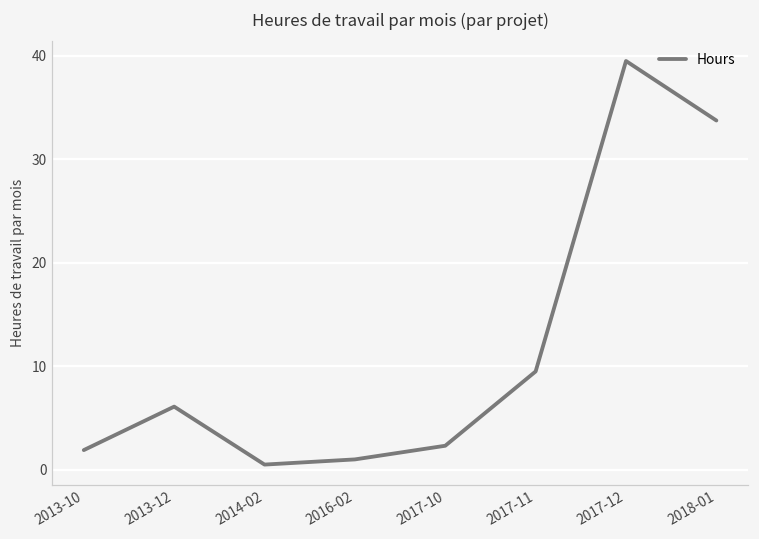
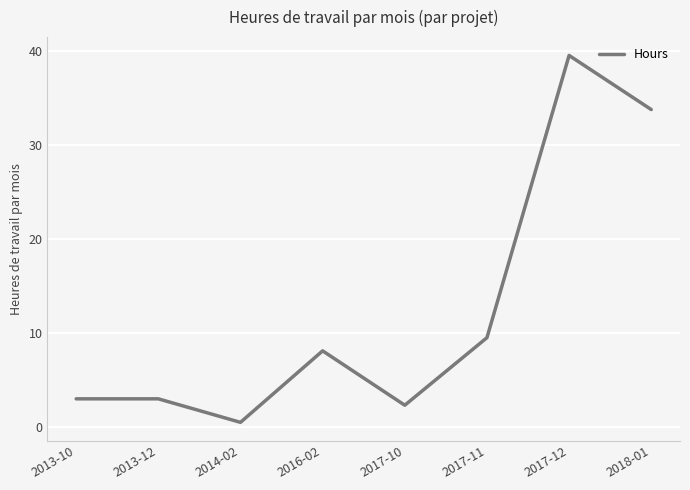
2013-10: 2 -> 3
2013-12: 6 -> 3
2016-02: 1 -> 8
